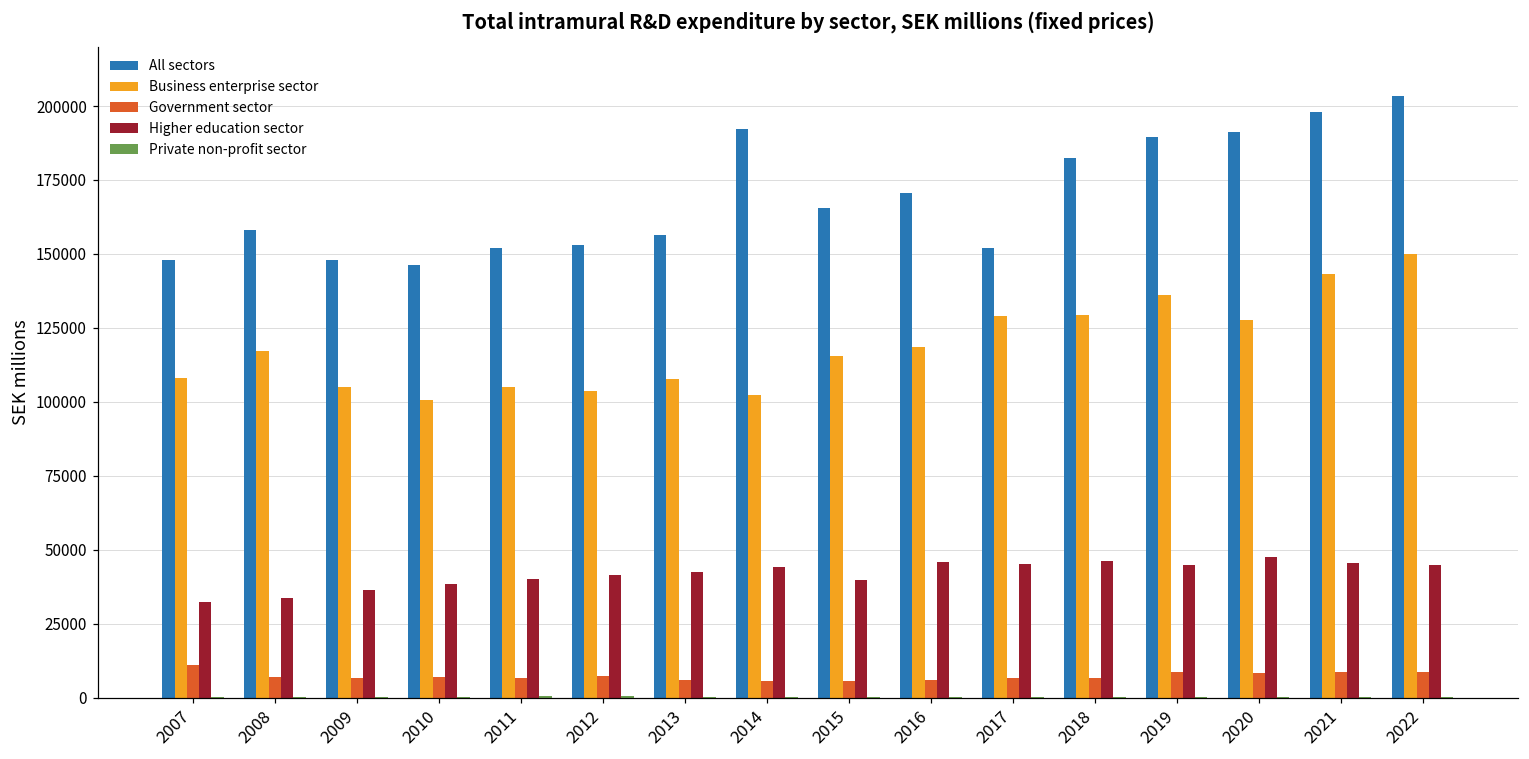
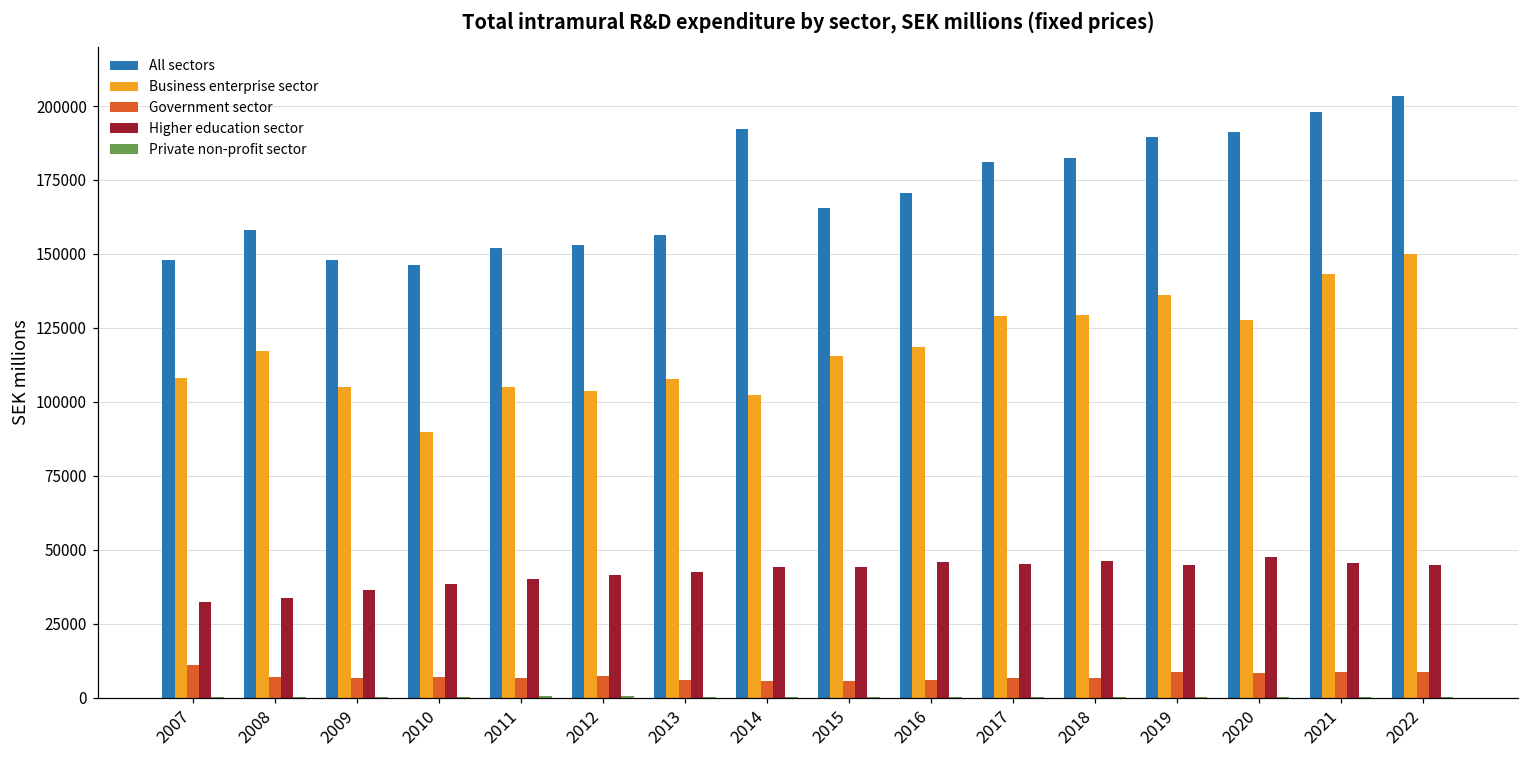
Business enterprise sector, 2010: 101000 -> 90000
Higher education sector, 2015: 40000 -> 44000
All sectors, 2017: 152000 -> 181000
